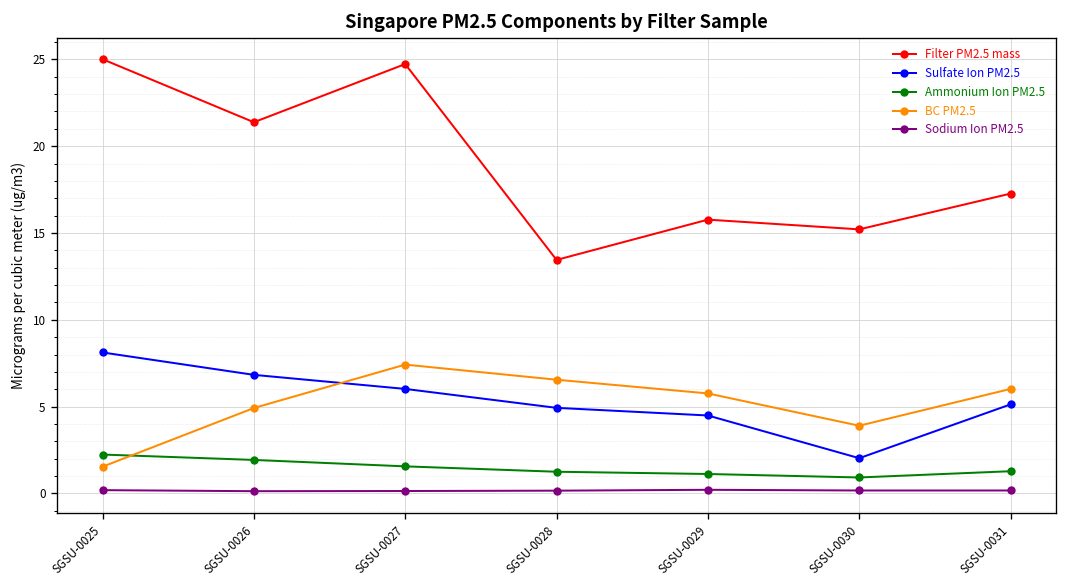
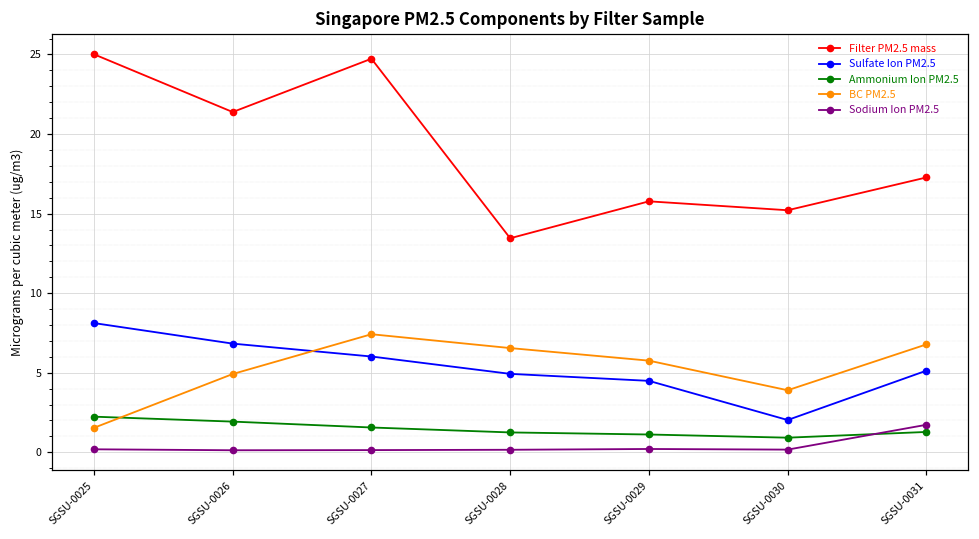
BC PM2.5, SGSU-0031: 6.0 -> 6.8
Sodium Ion PM2.5, SGSU-0031: 0.2 -> 1.7
